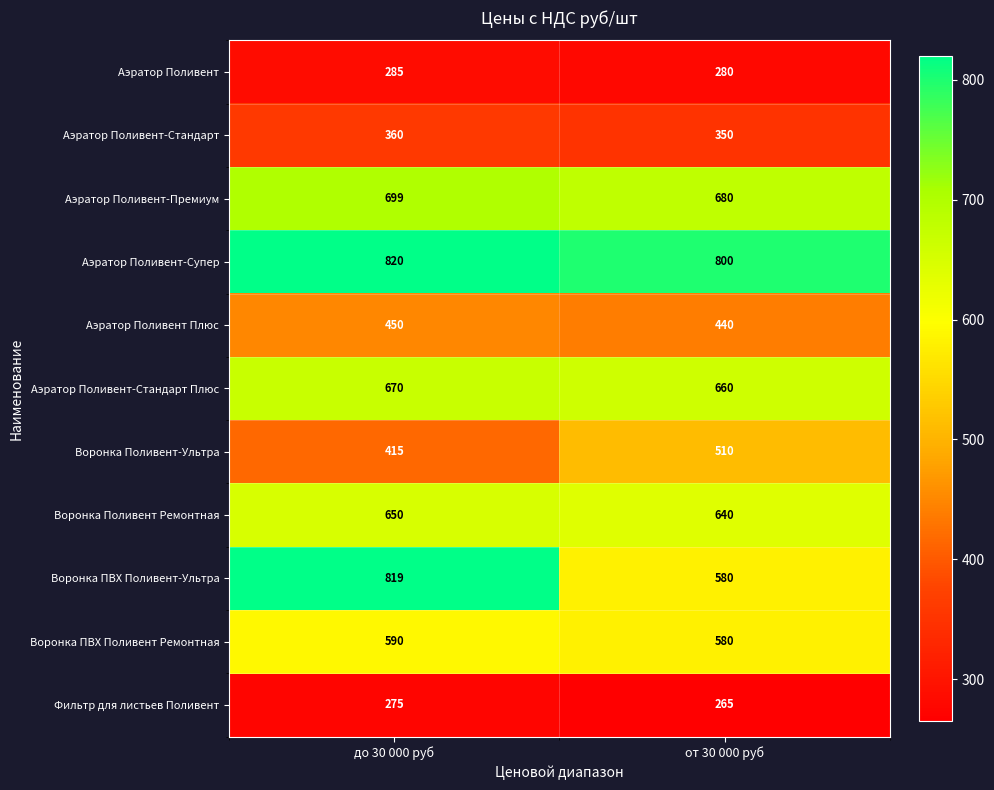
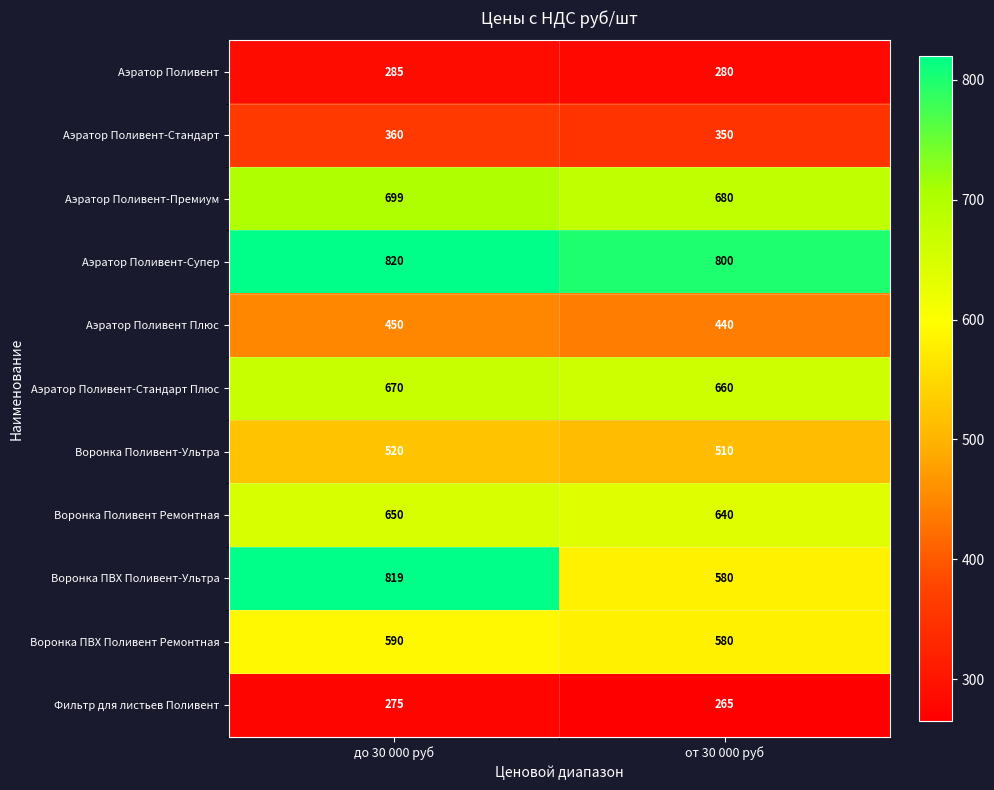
Воронка Поливент-Ультра, до 30 000 руб: 415 -> 520
